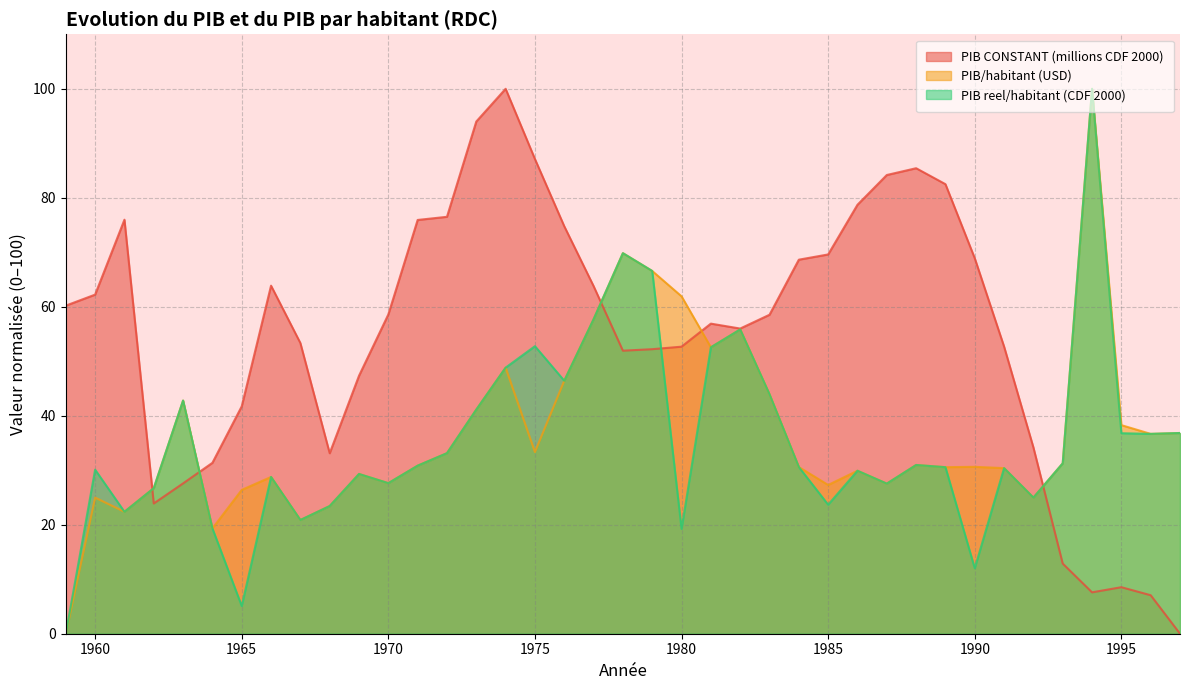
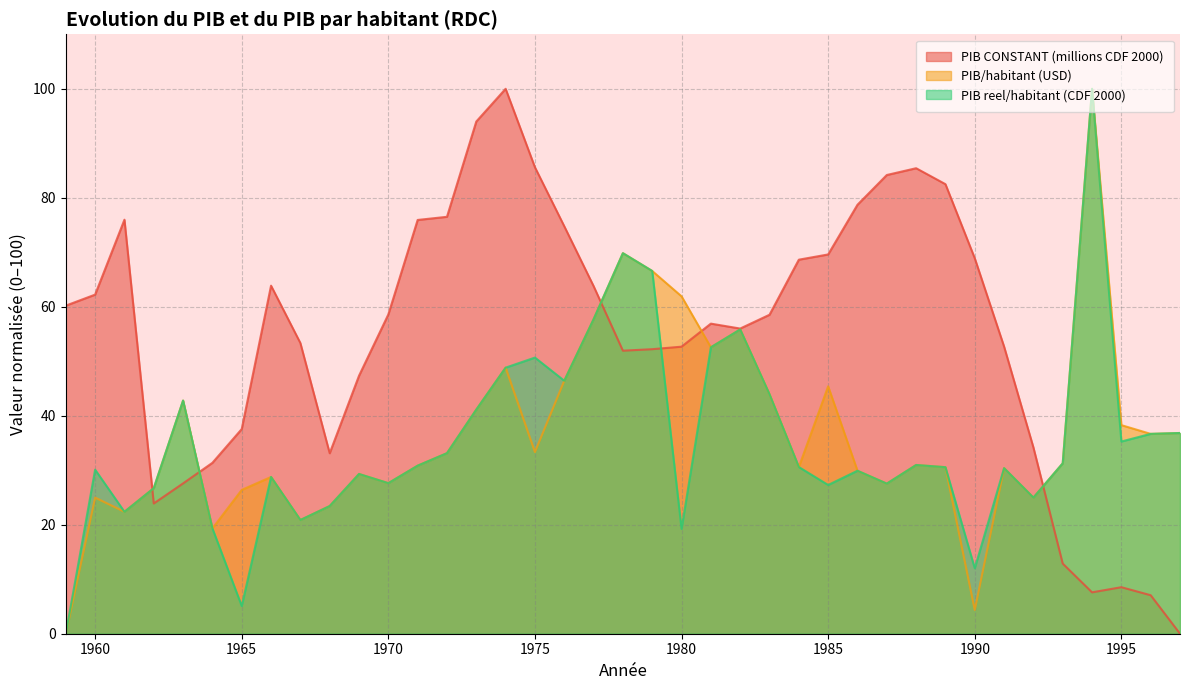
PIB CONSTANT (millions CDF 2000), 1965: 42 -> 38
PIB CONSTANT (millions CDF 2000), 1975: 87 -> 86
PIB reel/habitant (CDF 2000), 1975: 53 -> 51
PIB/habitant (USD), 1985: 27 -> 45
PIB reel/habitant (CDF 2000), 1985: 24 -> 27
PIB/habitant (USD), 1990: 31 -> 4
PIB reel/habitant (CDF 2000), 1995: 37 -> 35
